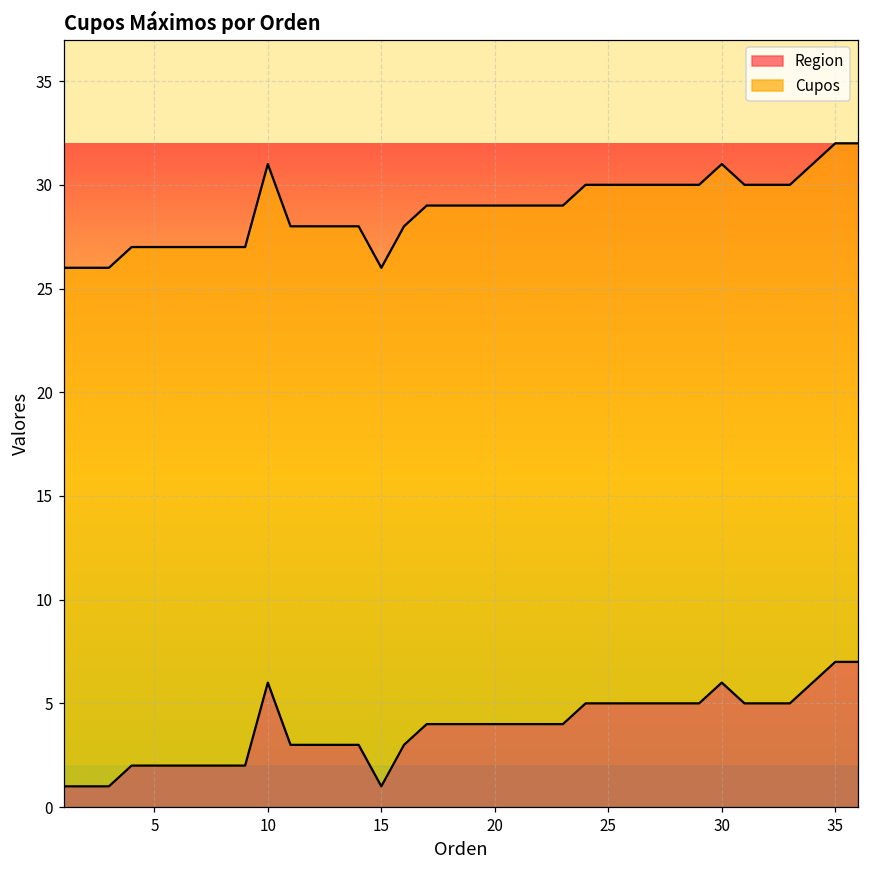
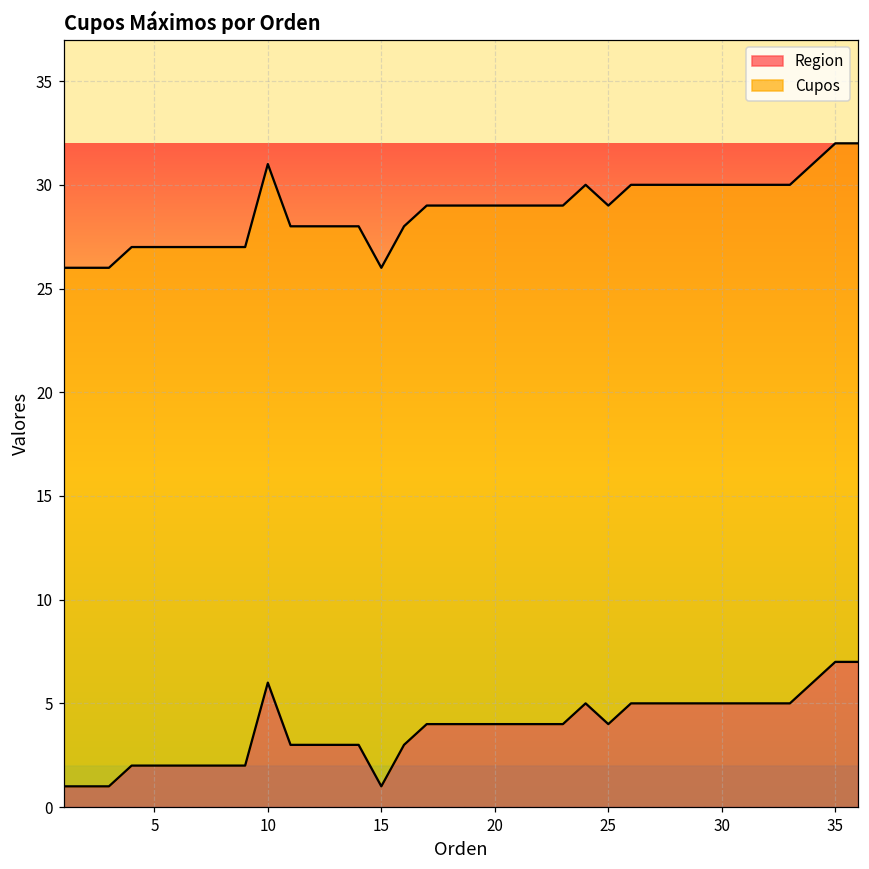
Region, 25: 5 -> 4
Region, 30: 6 -> 5
